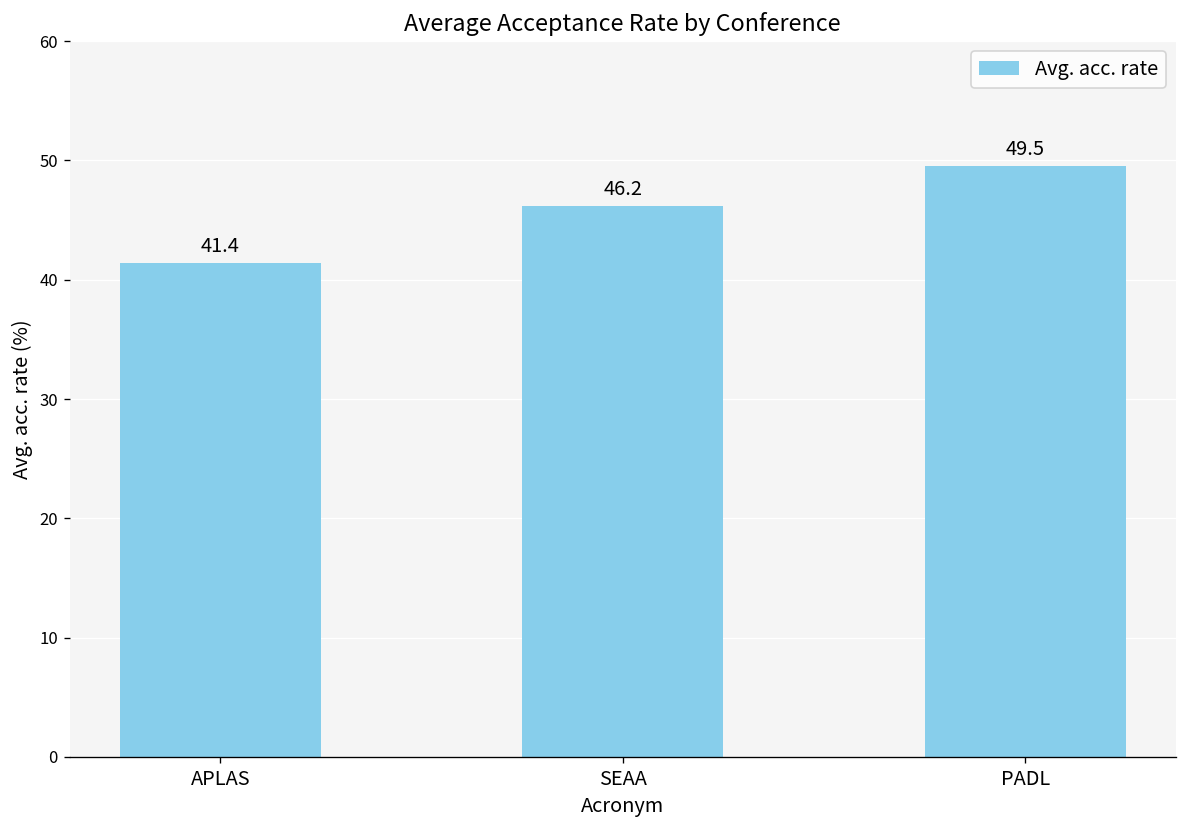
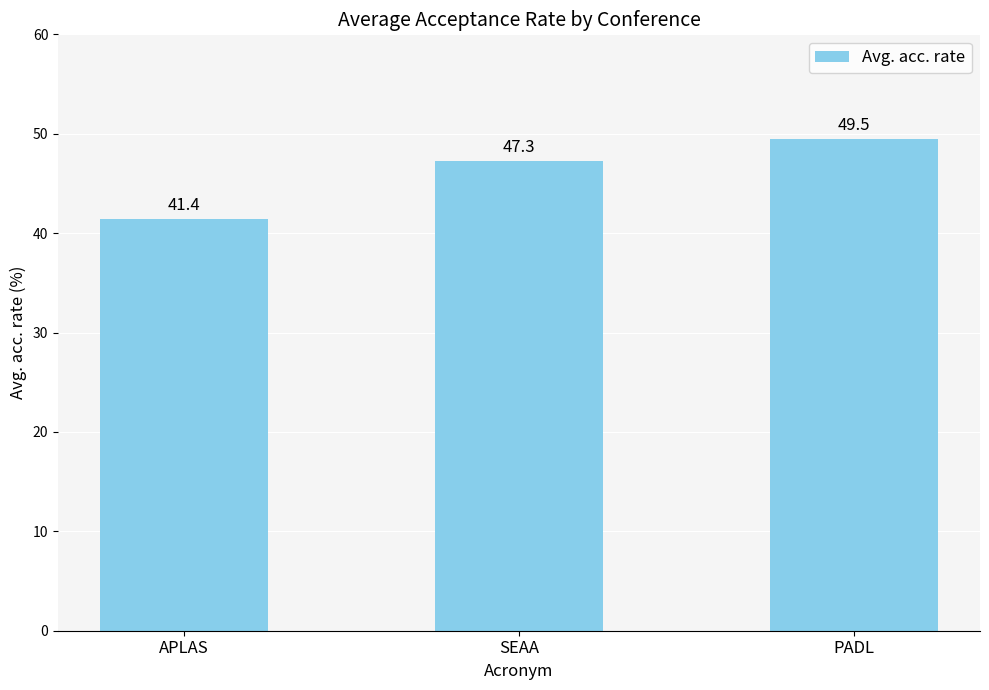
SEAA: 46.2 -> 47.3
